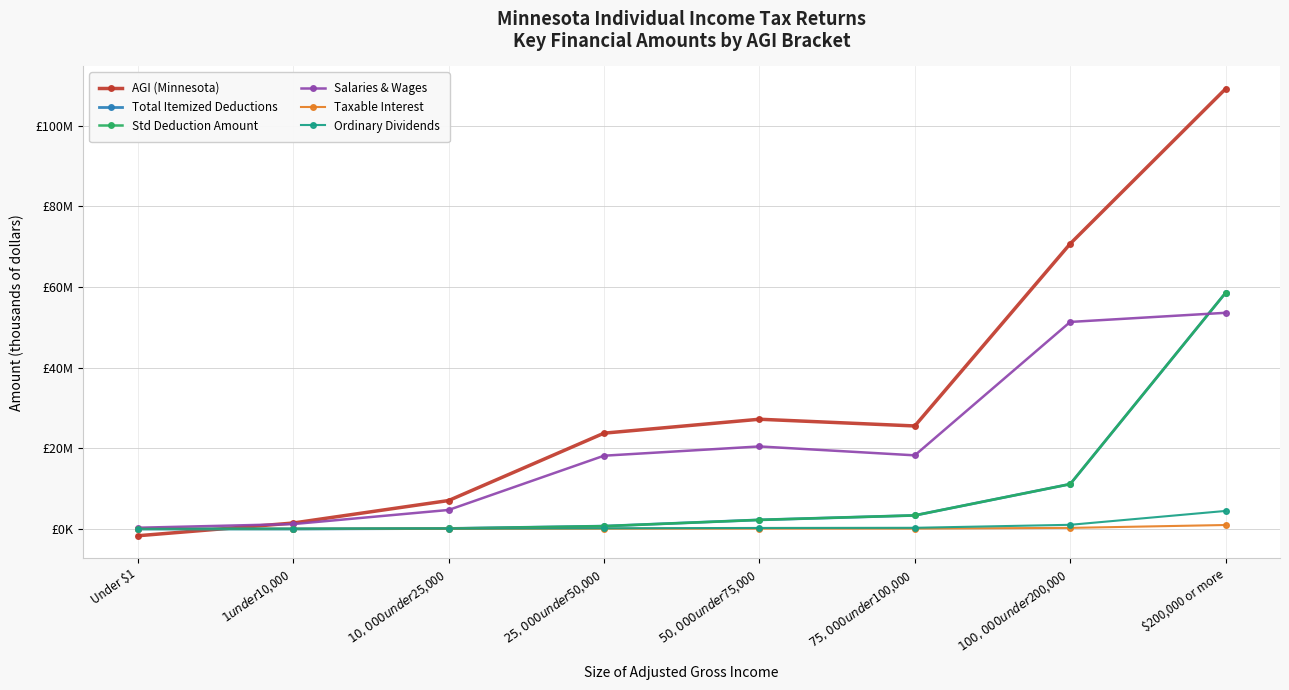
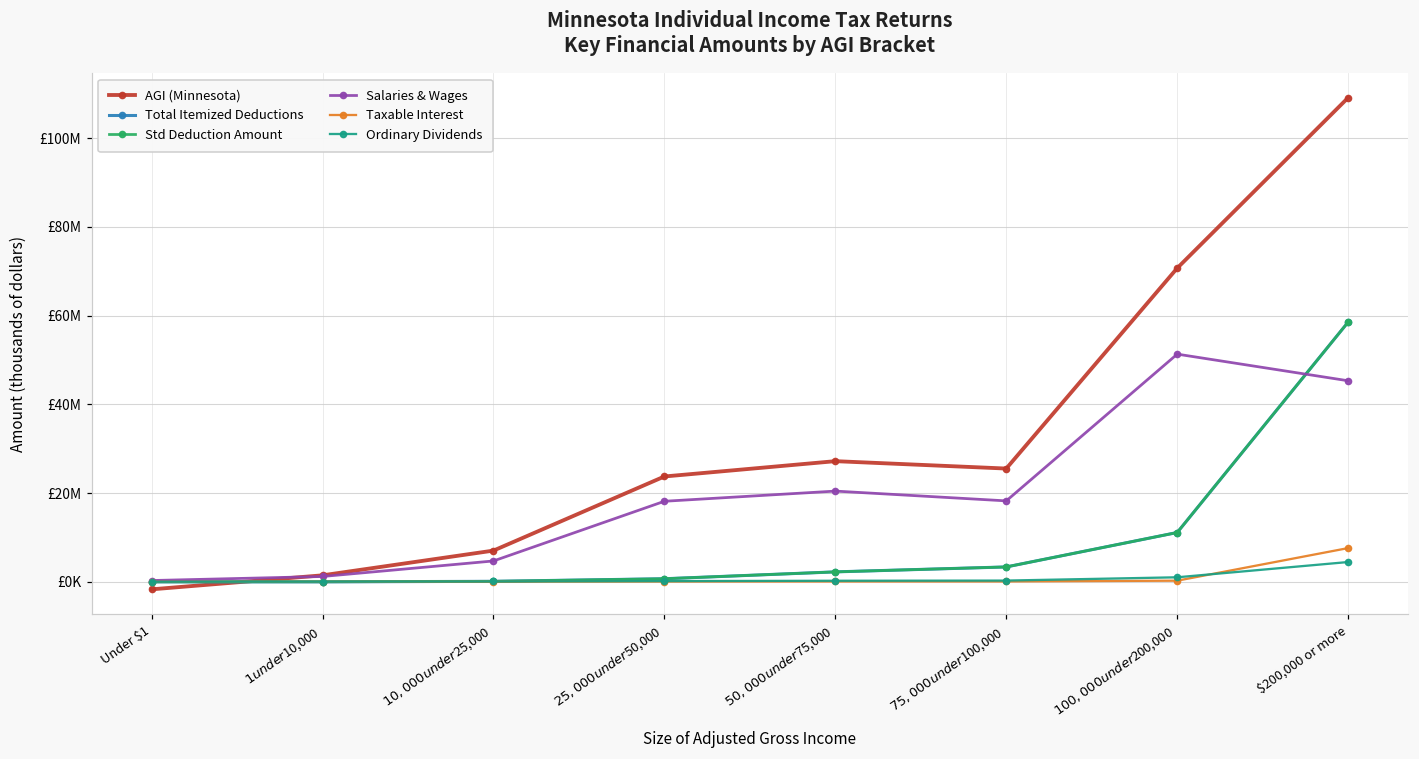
Salaries & Wages, $200,000 or more: £54000000 -> £45000000
Taxable Interest, $200,000 or more: £1000000 -> £8000000
